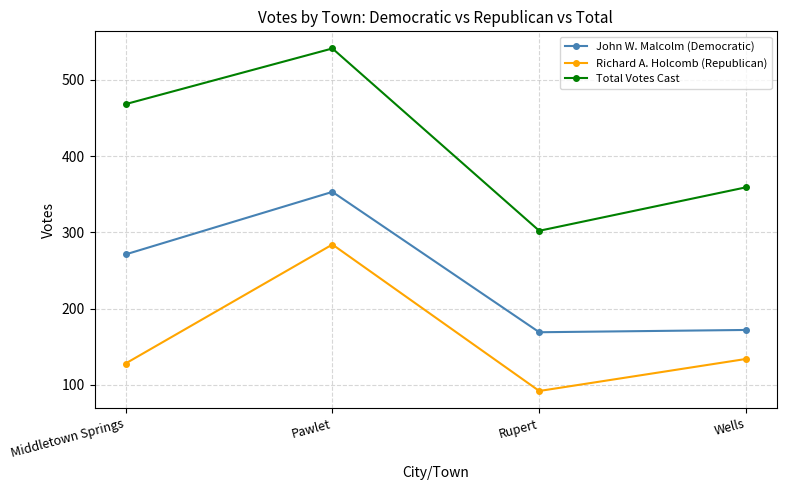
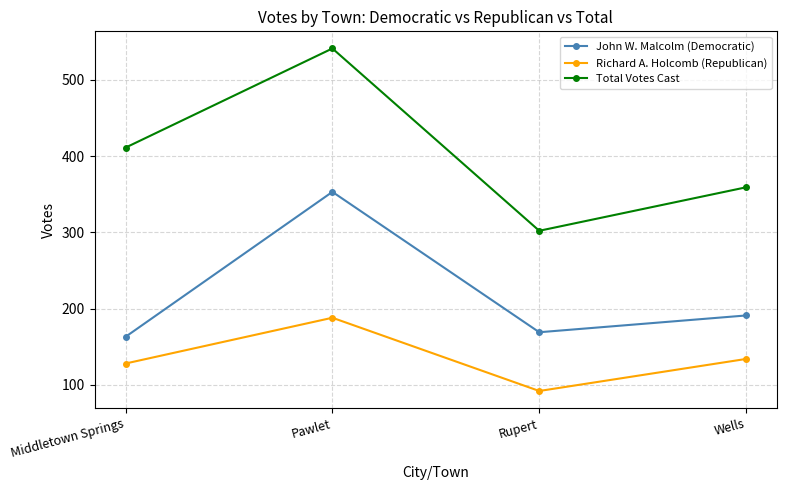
John W. Malcolm (Democratic), Middletown Springs: 270 -> 160
Total Votes Cast, Middletown Springs: 470 -> 410
Richard A. Holcomb (Republican), Pawlet: 280 -> 190
John W. Malcolm (Democratic), Wells: 170 -> 190
